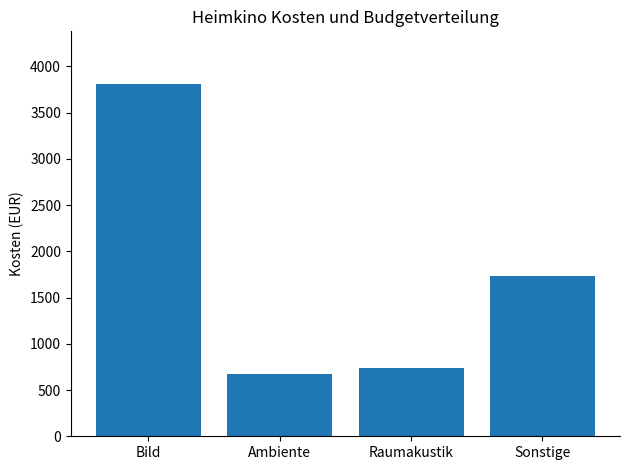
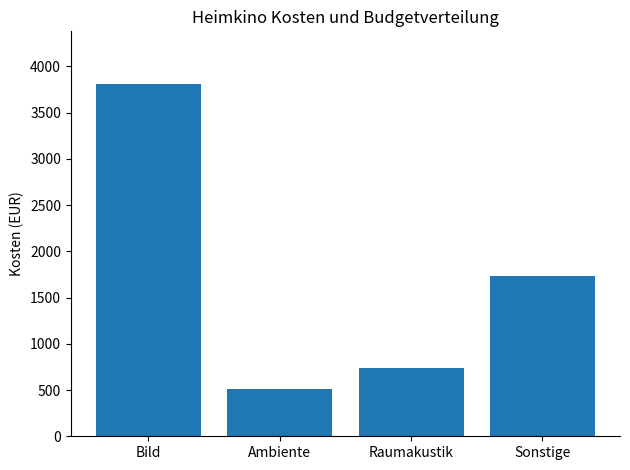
Ambiente: 700 -> 500
